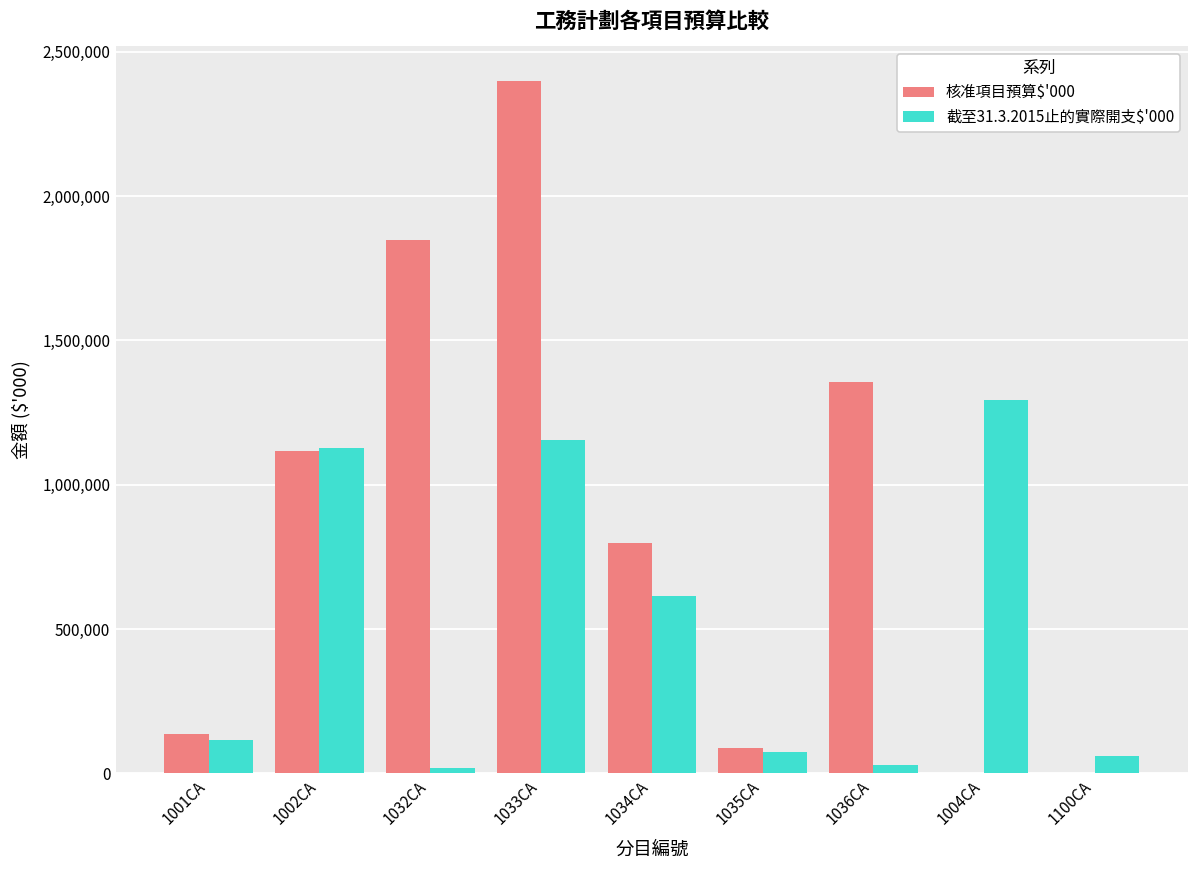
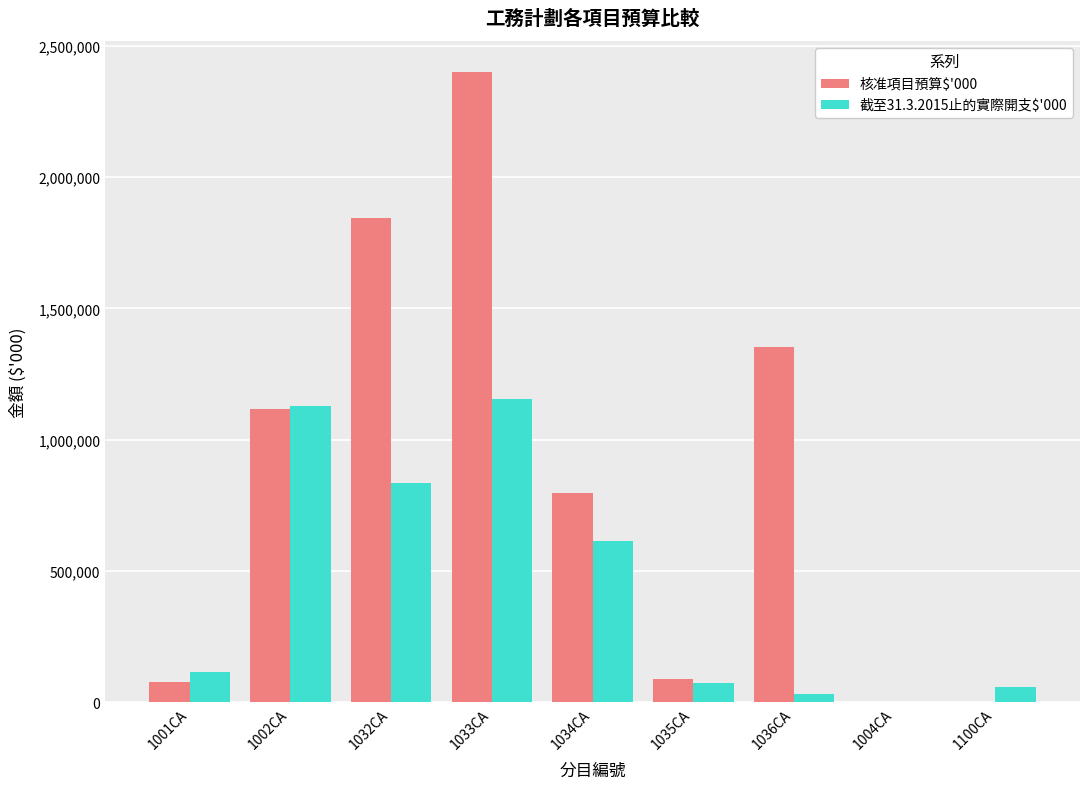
核准項目預算$'000, 1001CA: 140,000 -> 80,000
截至31.3.2015止的實際開支$'000, 1032CA: 20,000 -> 840,000
截至31.3.2015止的實際開支$'000, 1004CA: 1,290,000 -> 0
